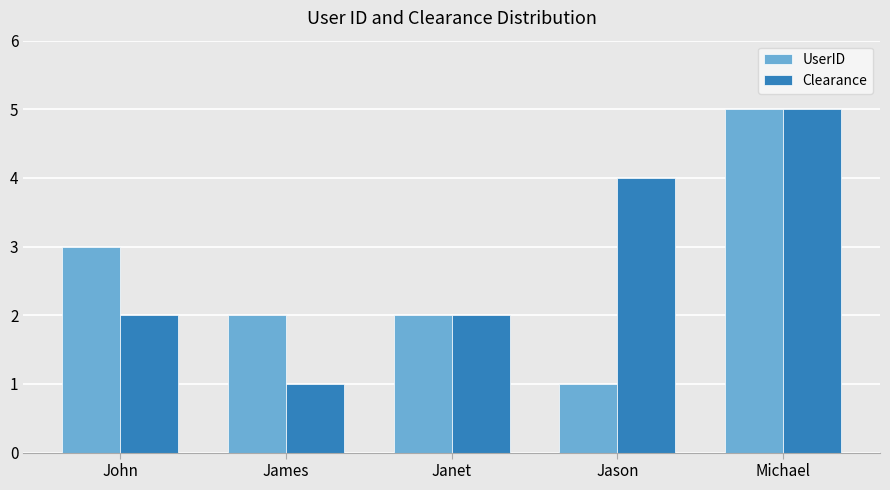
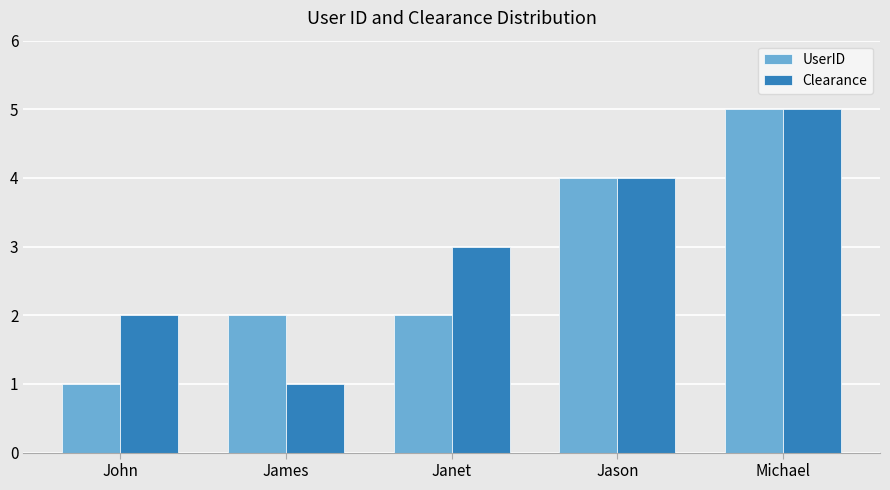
UserID, John: 3 -> 1
Clearance, Janet: 2 -> 3
UserID, Jason: 1 -> 4
